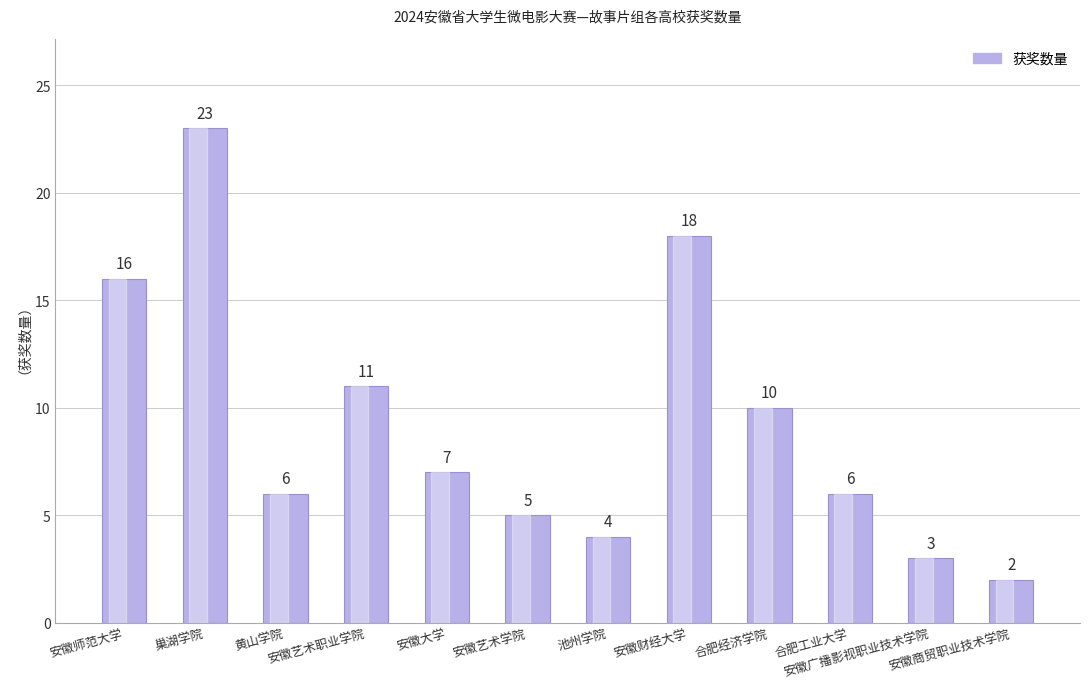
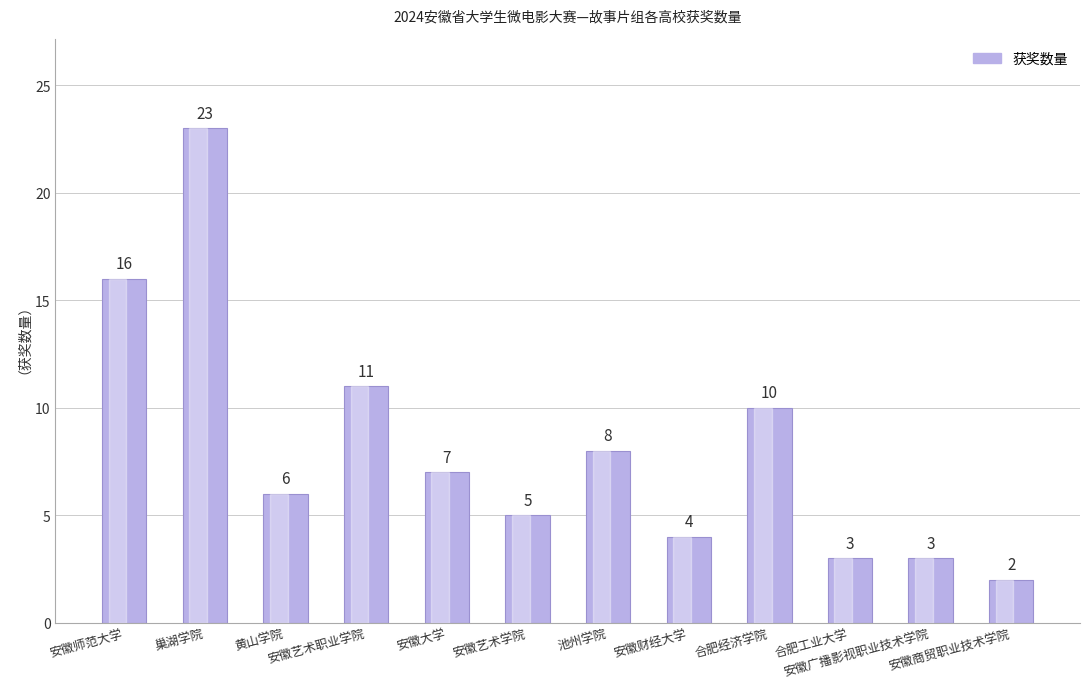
池州学院: 4 -> 8
安徽财经大学: 18 -> 4
合肥工业大学: 6 -> 3
